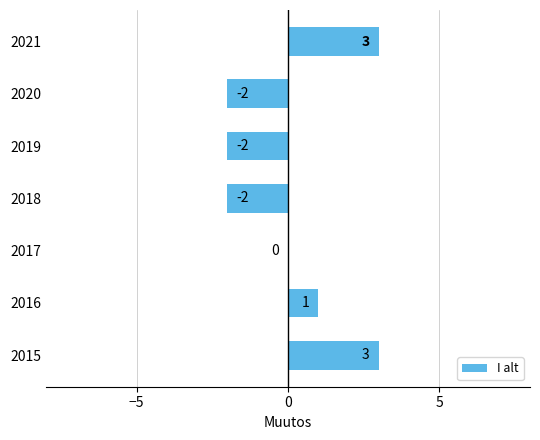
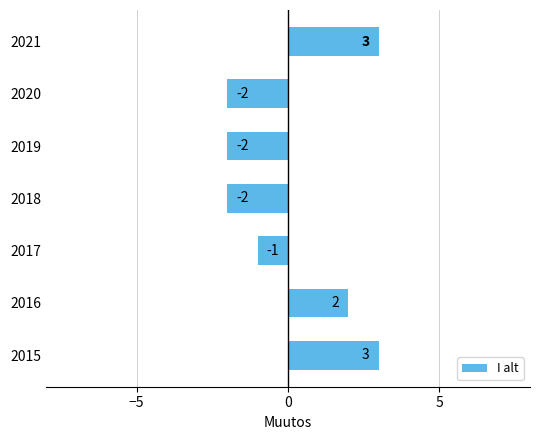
2017: 0 -> -1
2016: 1 -> 2
